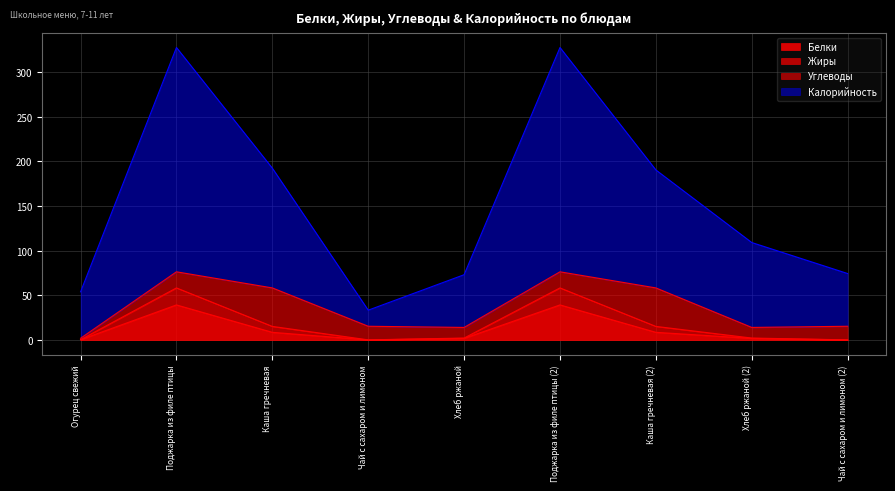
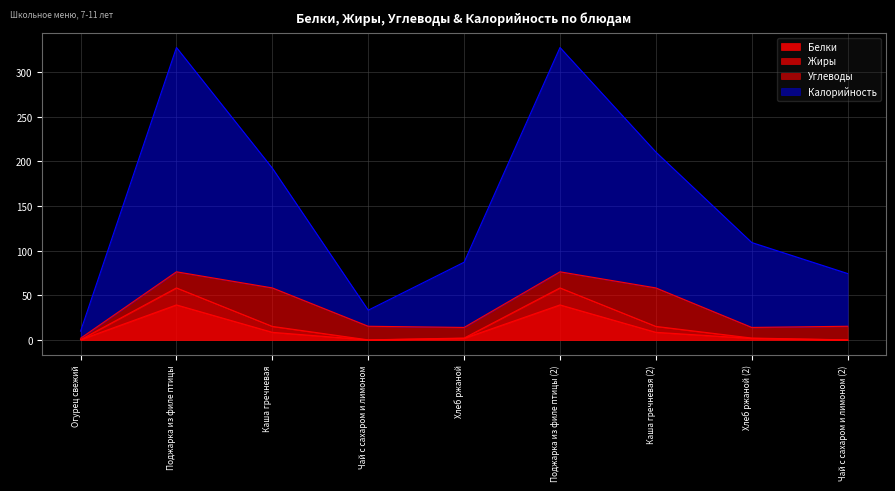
Калорийность, Огурец свежий: 50 -> 10
Калорийность, Хлеб ржаной: 60 -> 70
Калорийность, Каша гречневая (2): 130 -> 150
